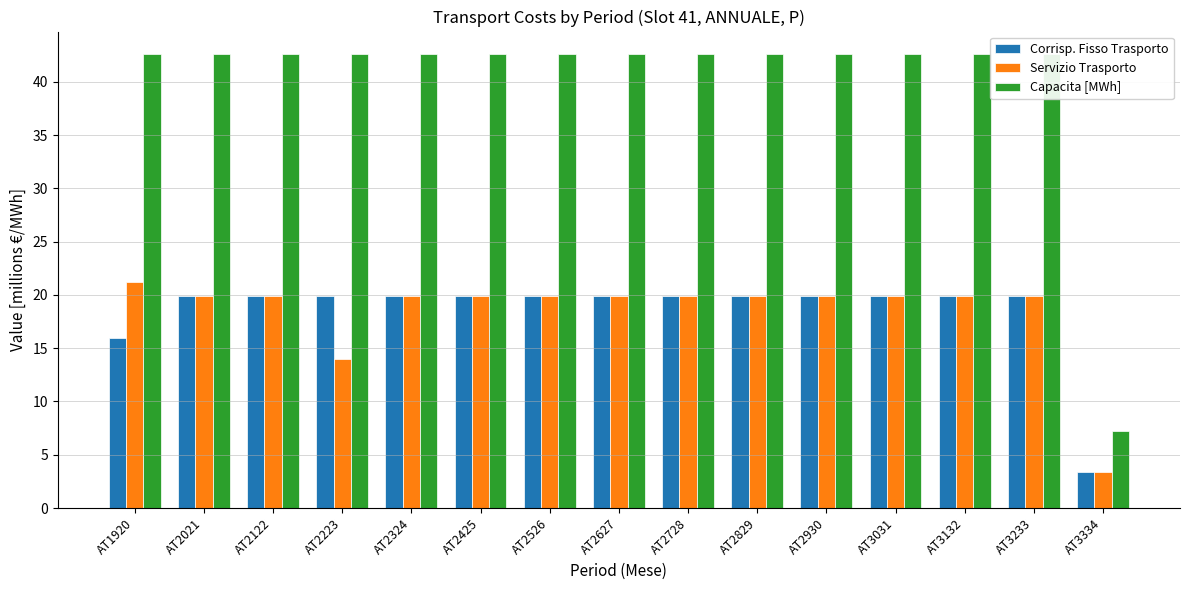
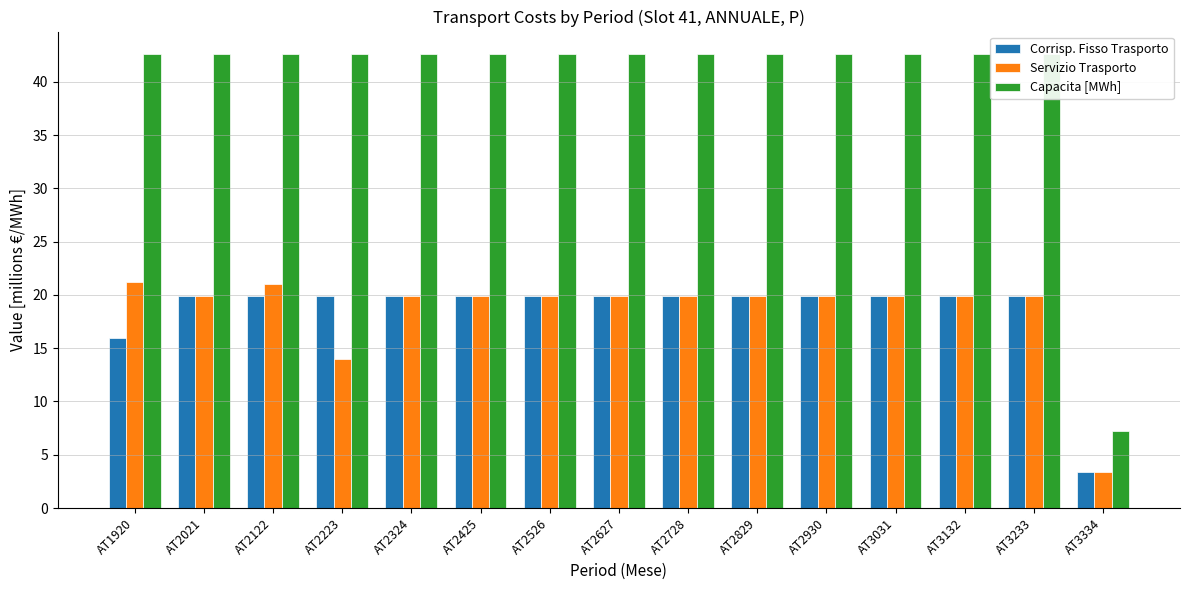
Servizio Trasporto, AT2122: 19.9 -> 21.0
